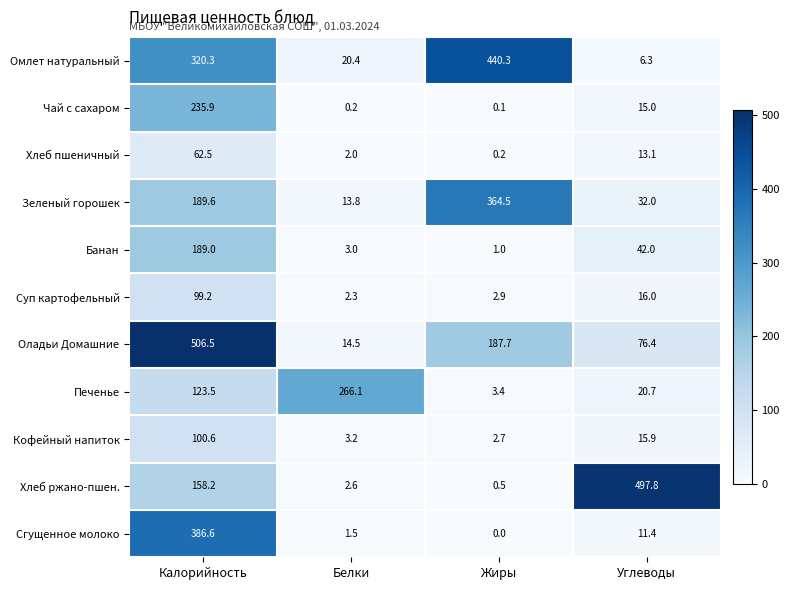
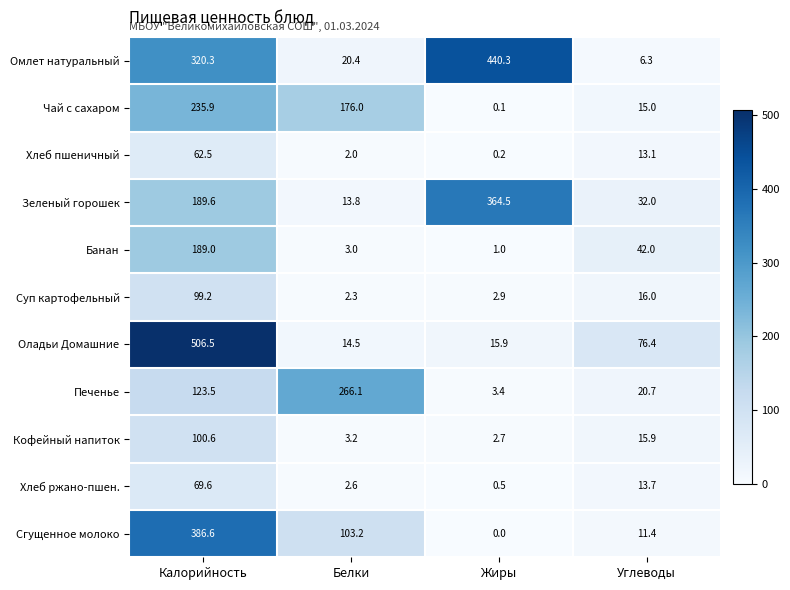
Чай с сахаром, Белки: 0.2 -> 176.0
Оладьи Домашние, Жиры: 187.7 -> 15.9
Хлеб ржано-пшен., Калорийность: 158.2 -> 69.6
Хлеб ржано-пшен., Углеводы: 497.8 -> 13.7
Сгущенное молоко, Белки: 1.5 -> 103.2
